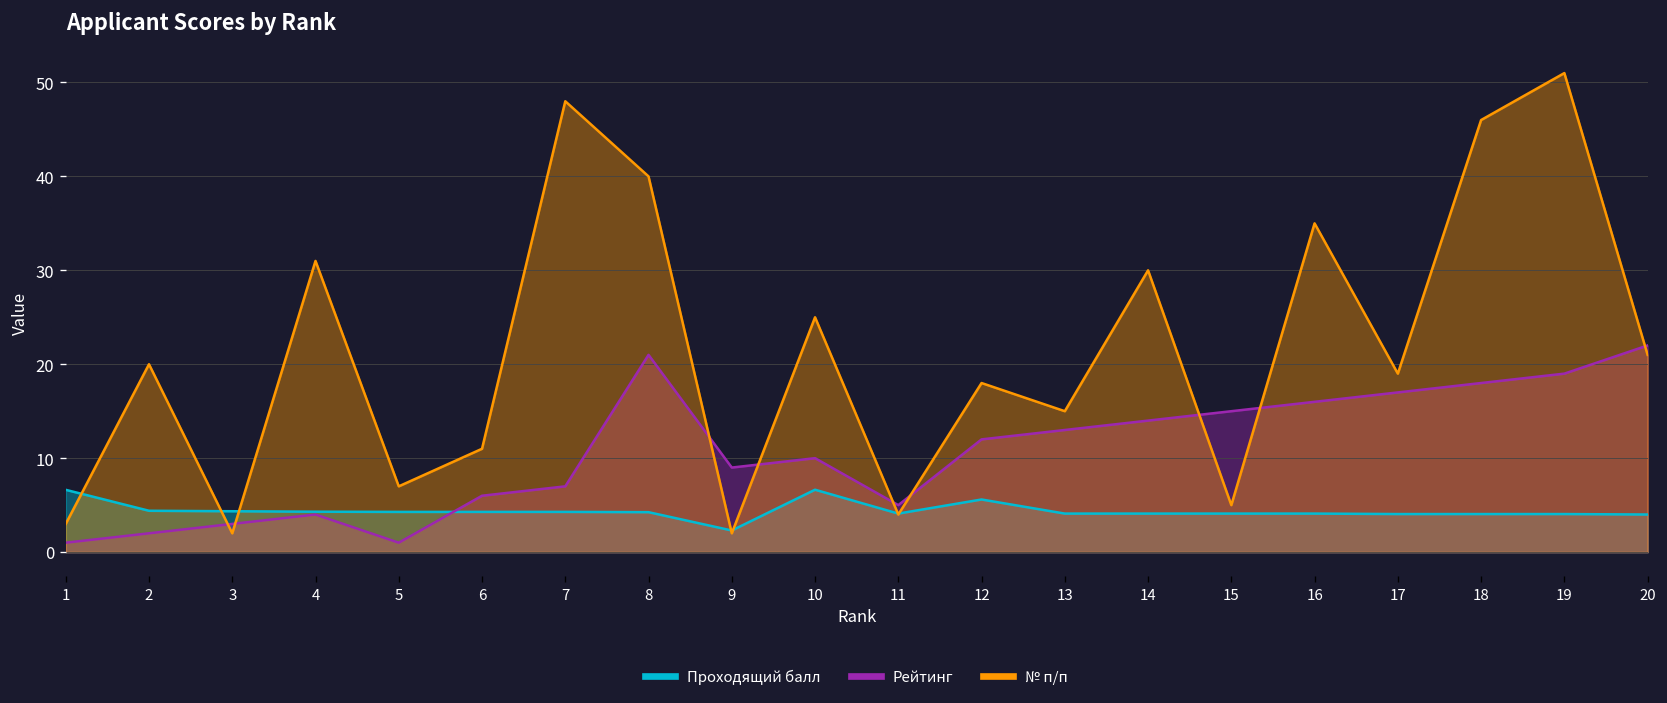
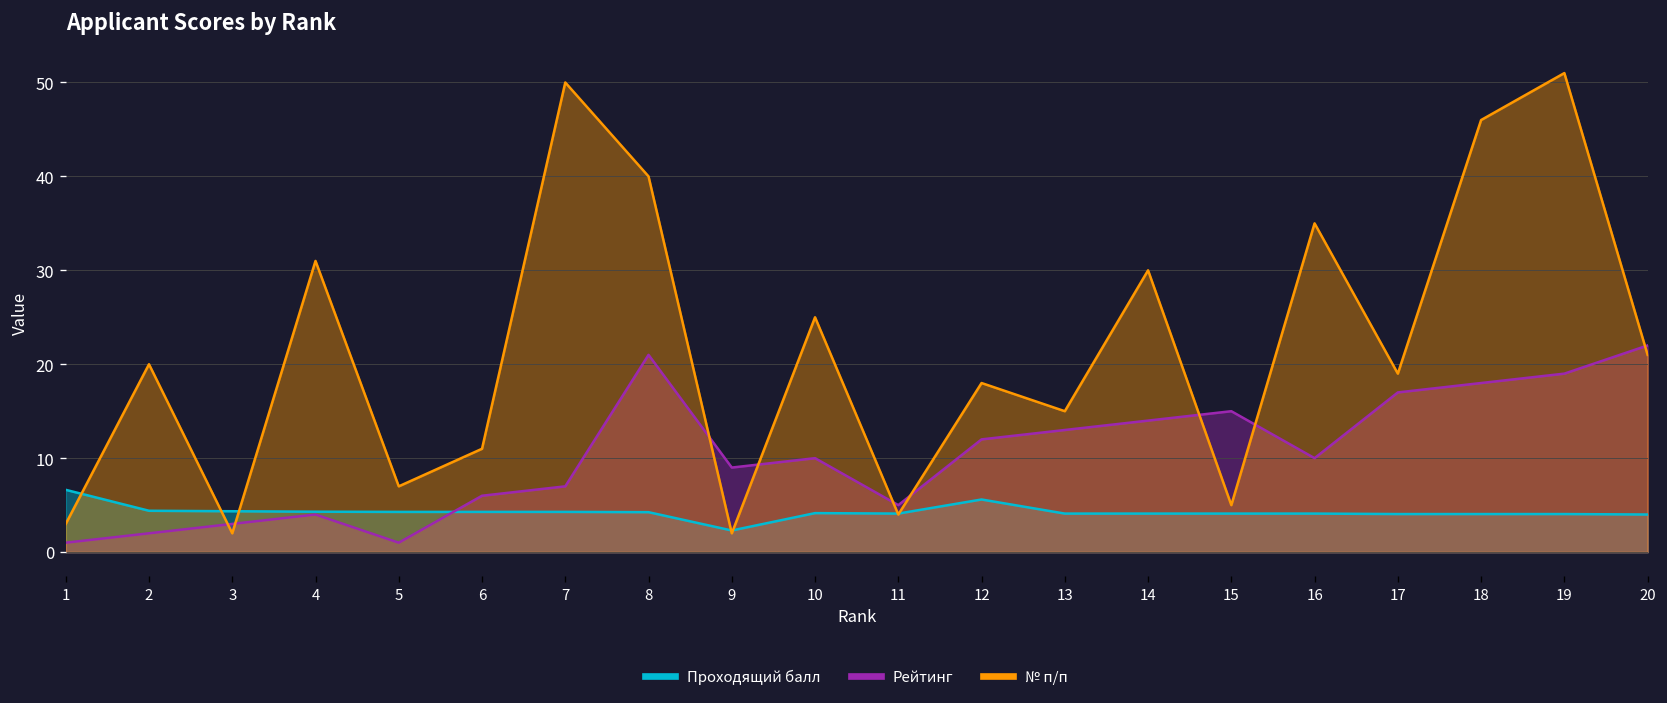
№ п/п, 7: 48 -> 50
Проходящий балл, 10: 7 -> 4
Рейтинг, 16: 16 -> 10
